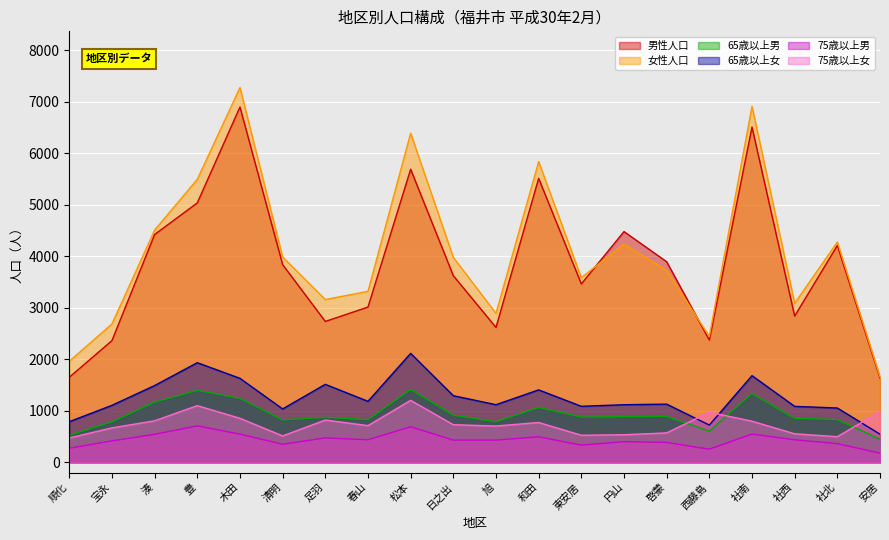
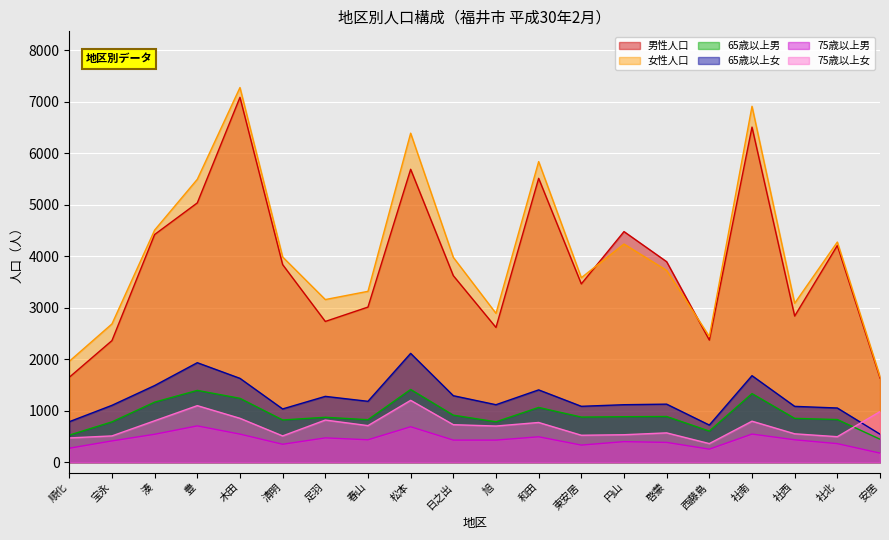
75歳以上女, 宝永: 700 -> 500
男性人口, 木田: 6900 -> 7100
65歳以上女, 足羽: 1500 -> 1300
75歳以上女, 西藤島: 1000 -> 400
